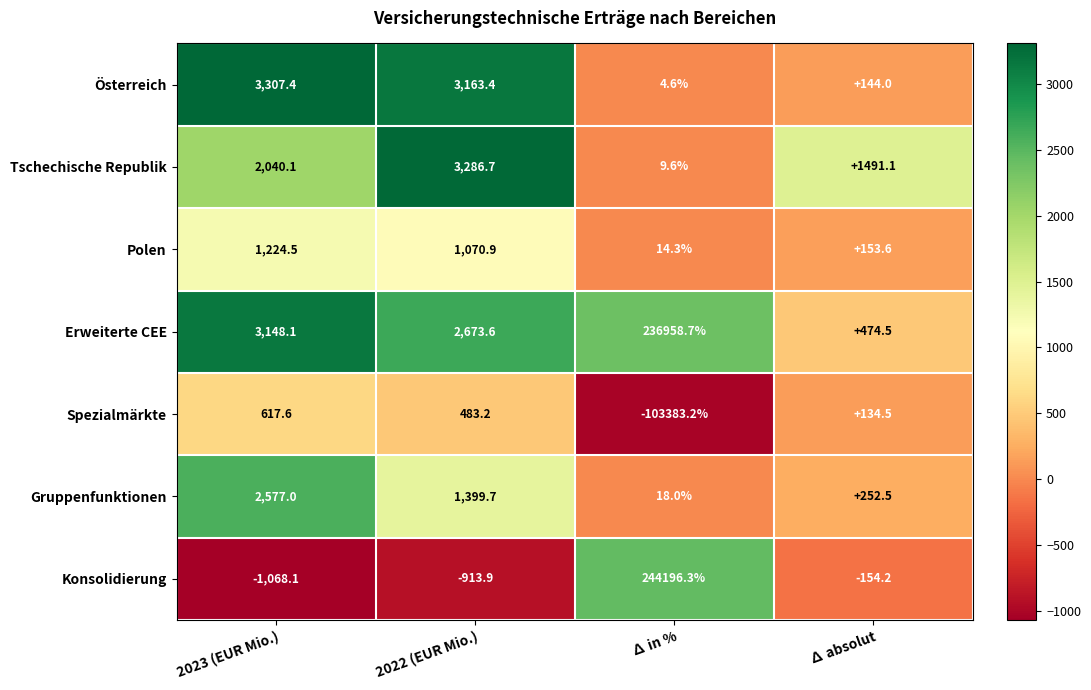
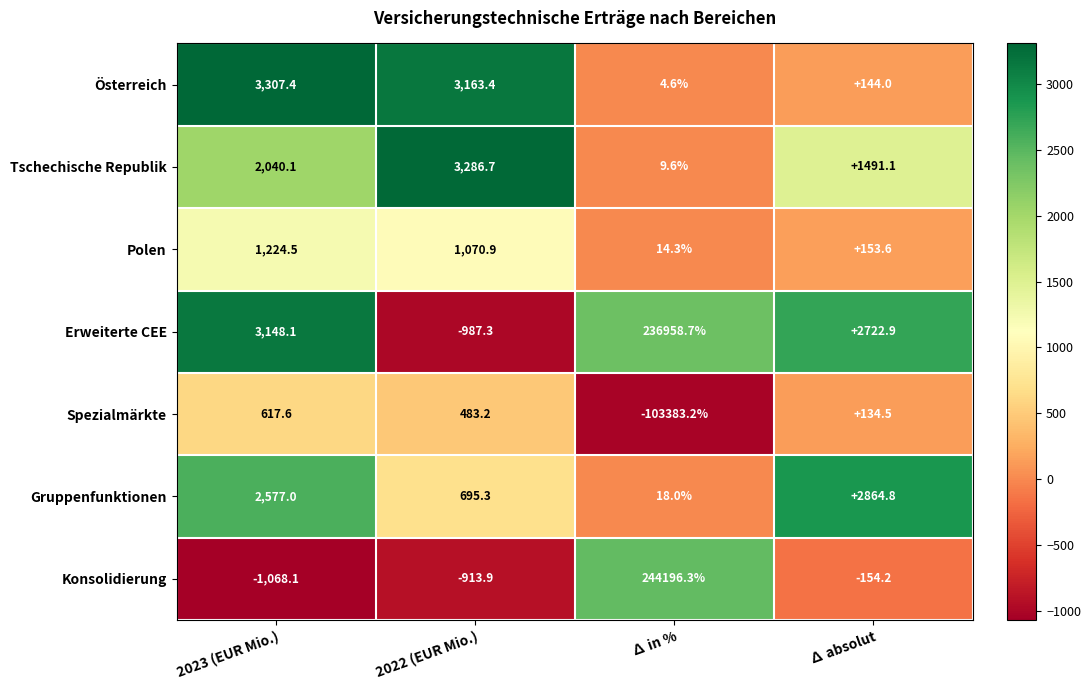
Erweiterte CEE, 2022 (EUR Mio.): 2,673.6 -> -987.3
Erweiterte CEE, ∆ absolut: +474.5 -> +2722.9
Gruppenfunktionen, 2022 (EUR Mio.): 1,399.7 -> 695.3
Gruppenfunktionen, ∆ absolut: +252.5 -> +2864.8
